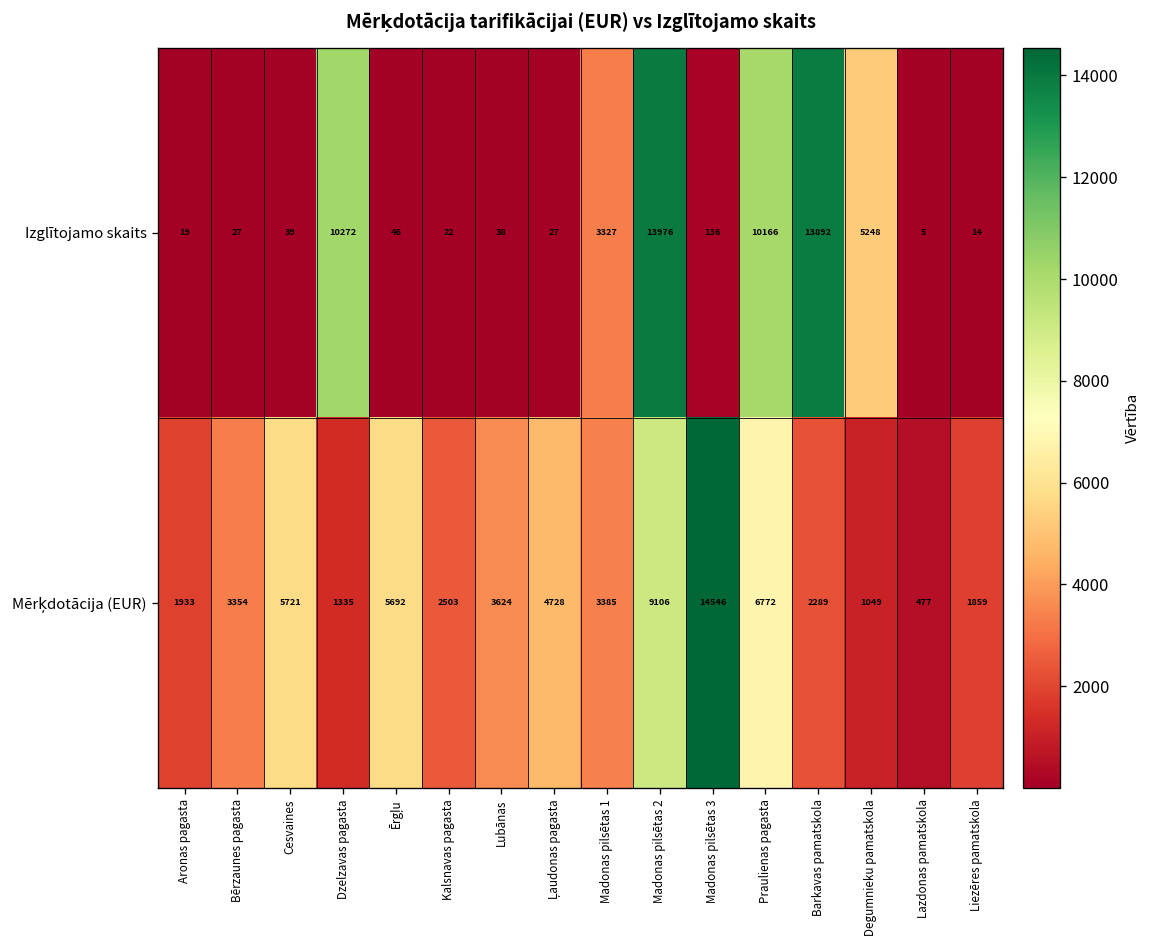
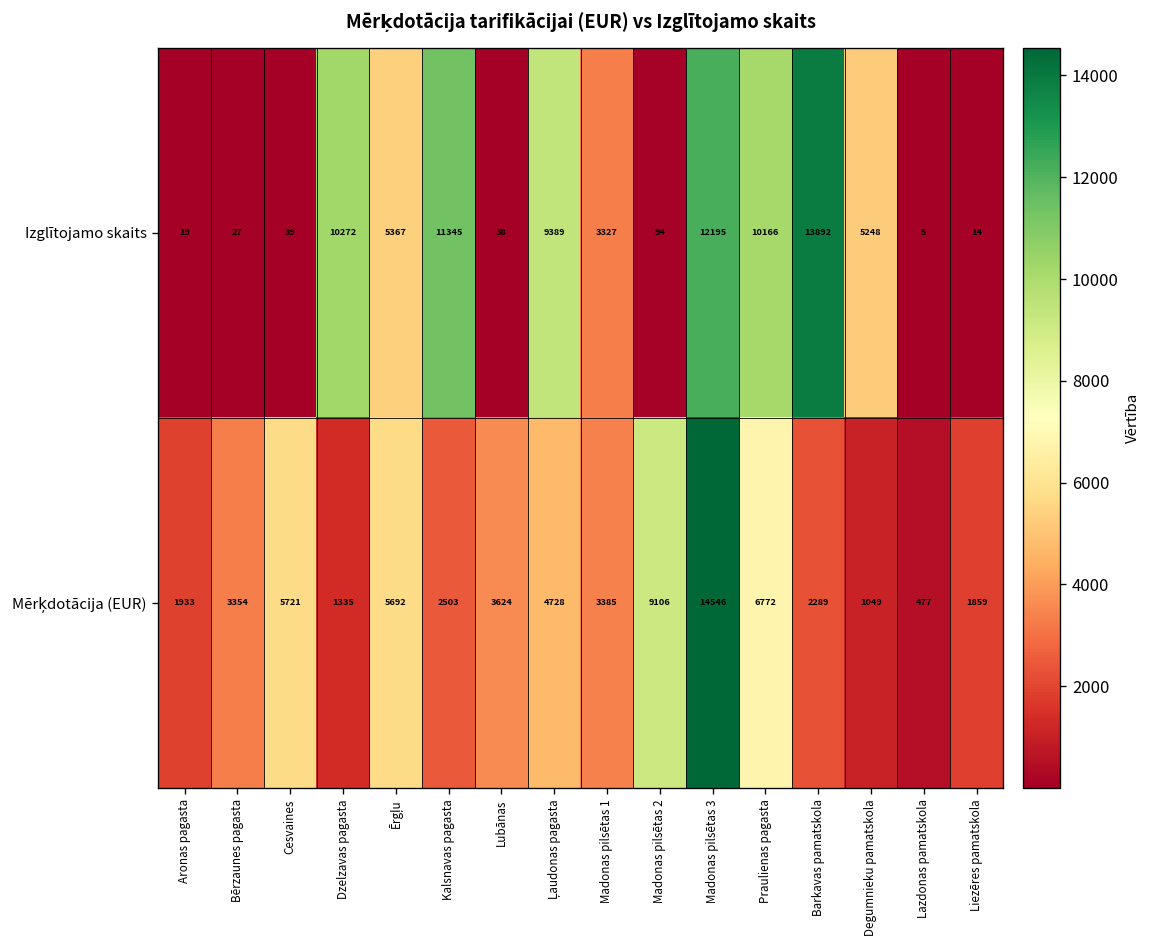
Izglītojamo skaits, Ērgļu: 46 -> 5367
Izglītojamo skaits, Kalsnavas pagasta: 22 -> 11345
Izglītojamo skaits, Ļaudonas pagasta: 27 -> 9389
Izglītojamo skaits, Madonas pilsētas 2: 13976 -> 94
Izglītojamo skaits, Madonas pilsētas 3: 136 -> 12195
